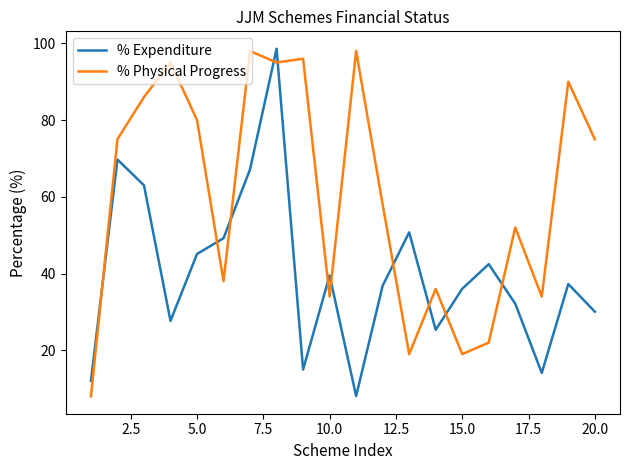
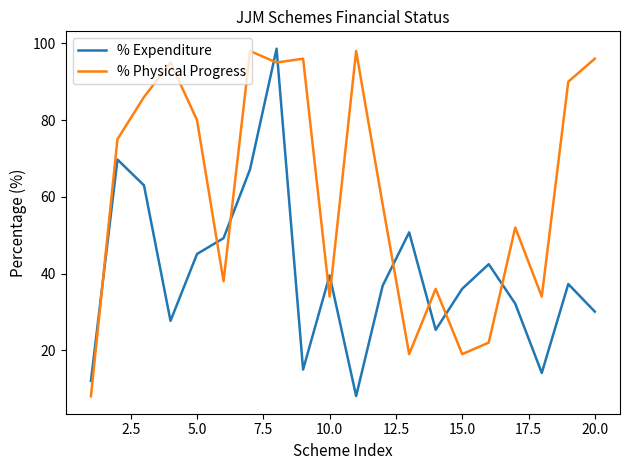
% Physical Progress, 20.0: 75 -> 96
